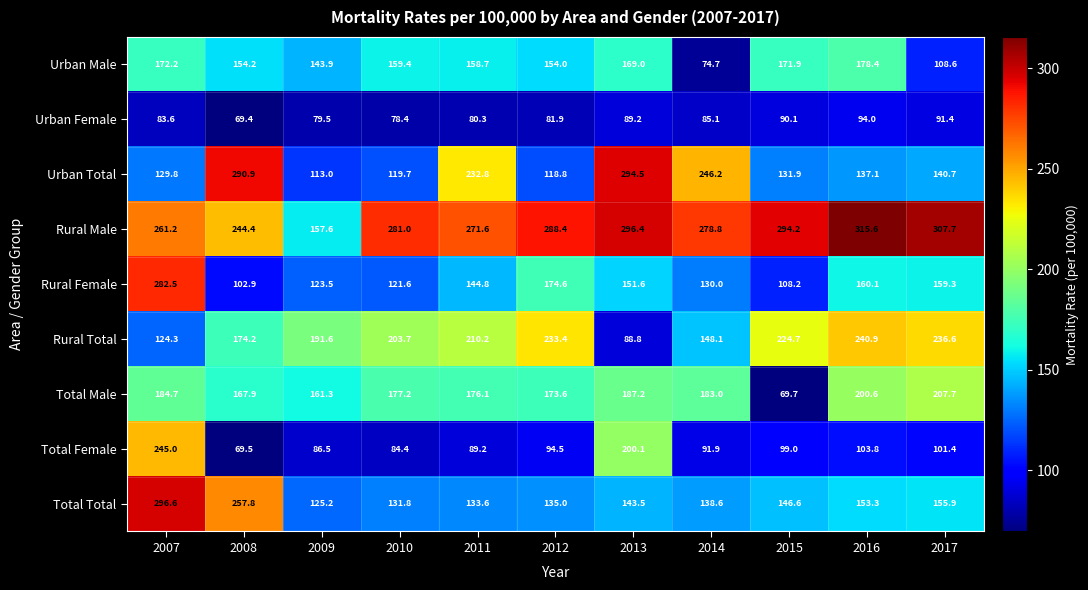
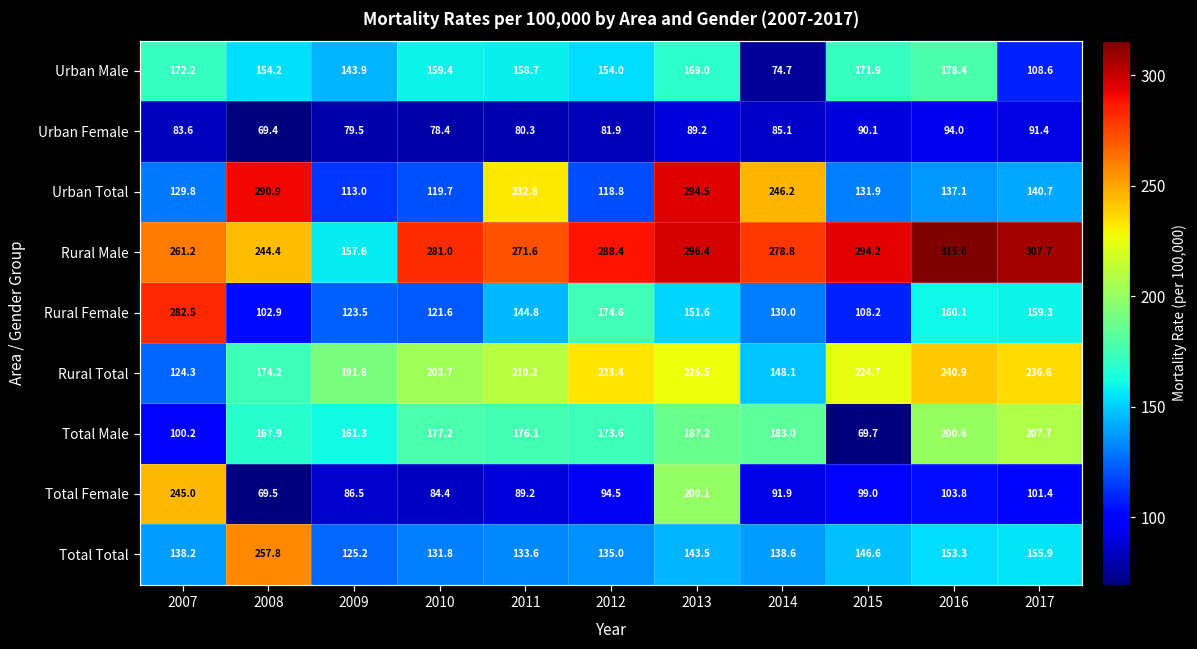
Rural Total, 2013: 88.8 -> 226.5
Total Male, 2007: 184.7 -> 100.2
Total Total, 2007: 296.6 -> 138.2
